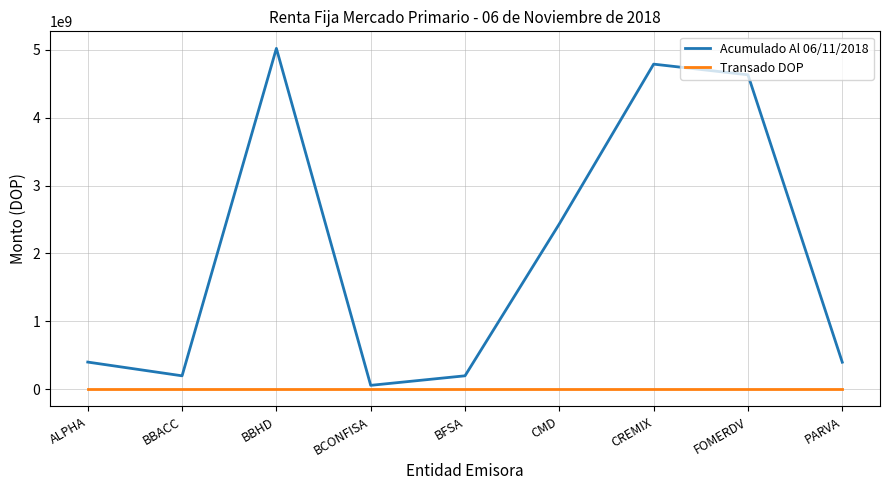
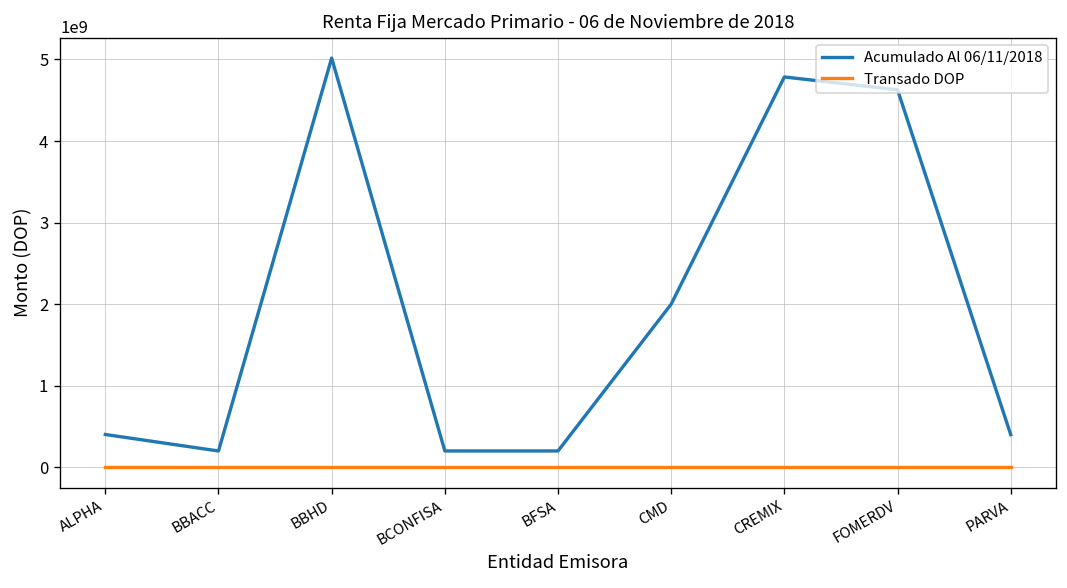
Acumulado Al 06/11/2018, BCONFISA: 100000000 -> 200000000
Acumulado Al 06/11/2018, CMD: 2400000000 -> 2000000000
